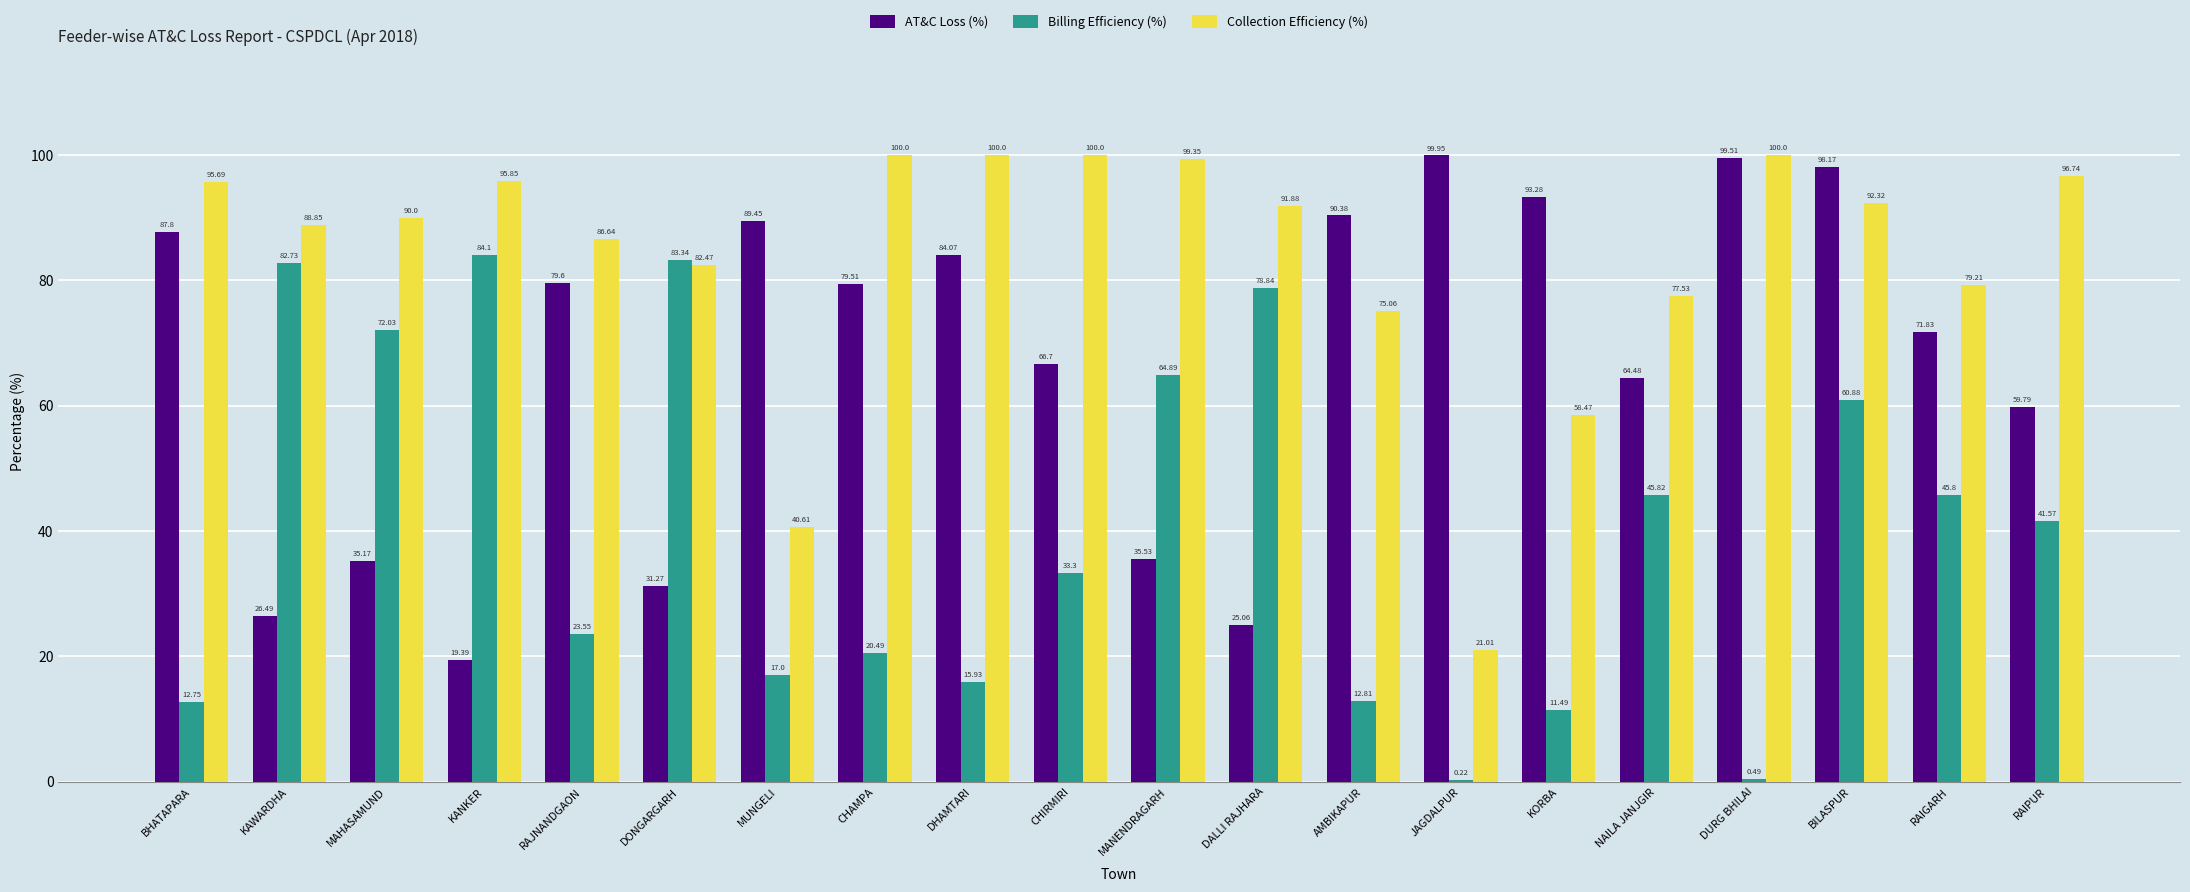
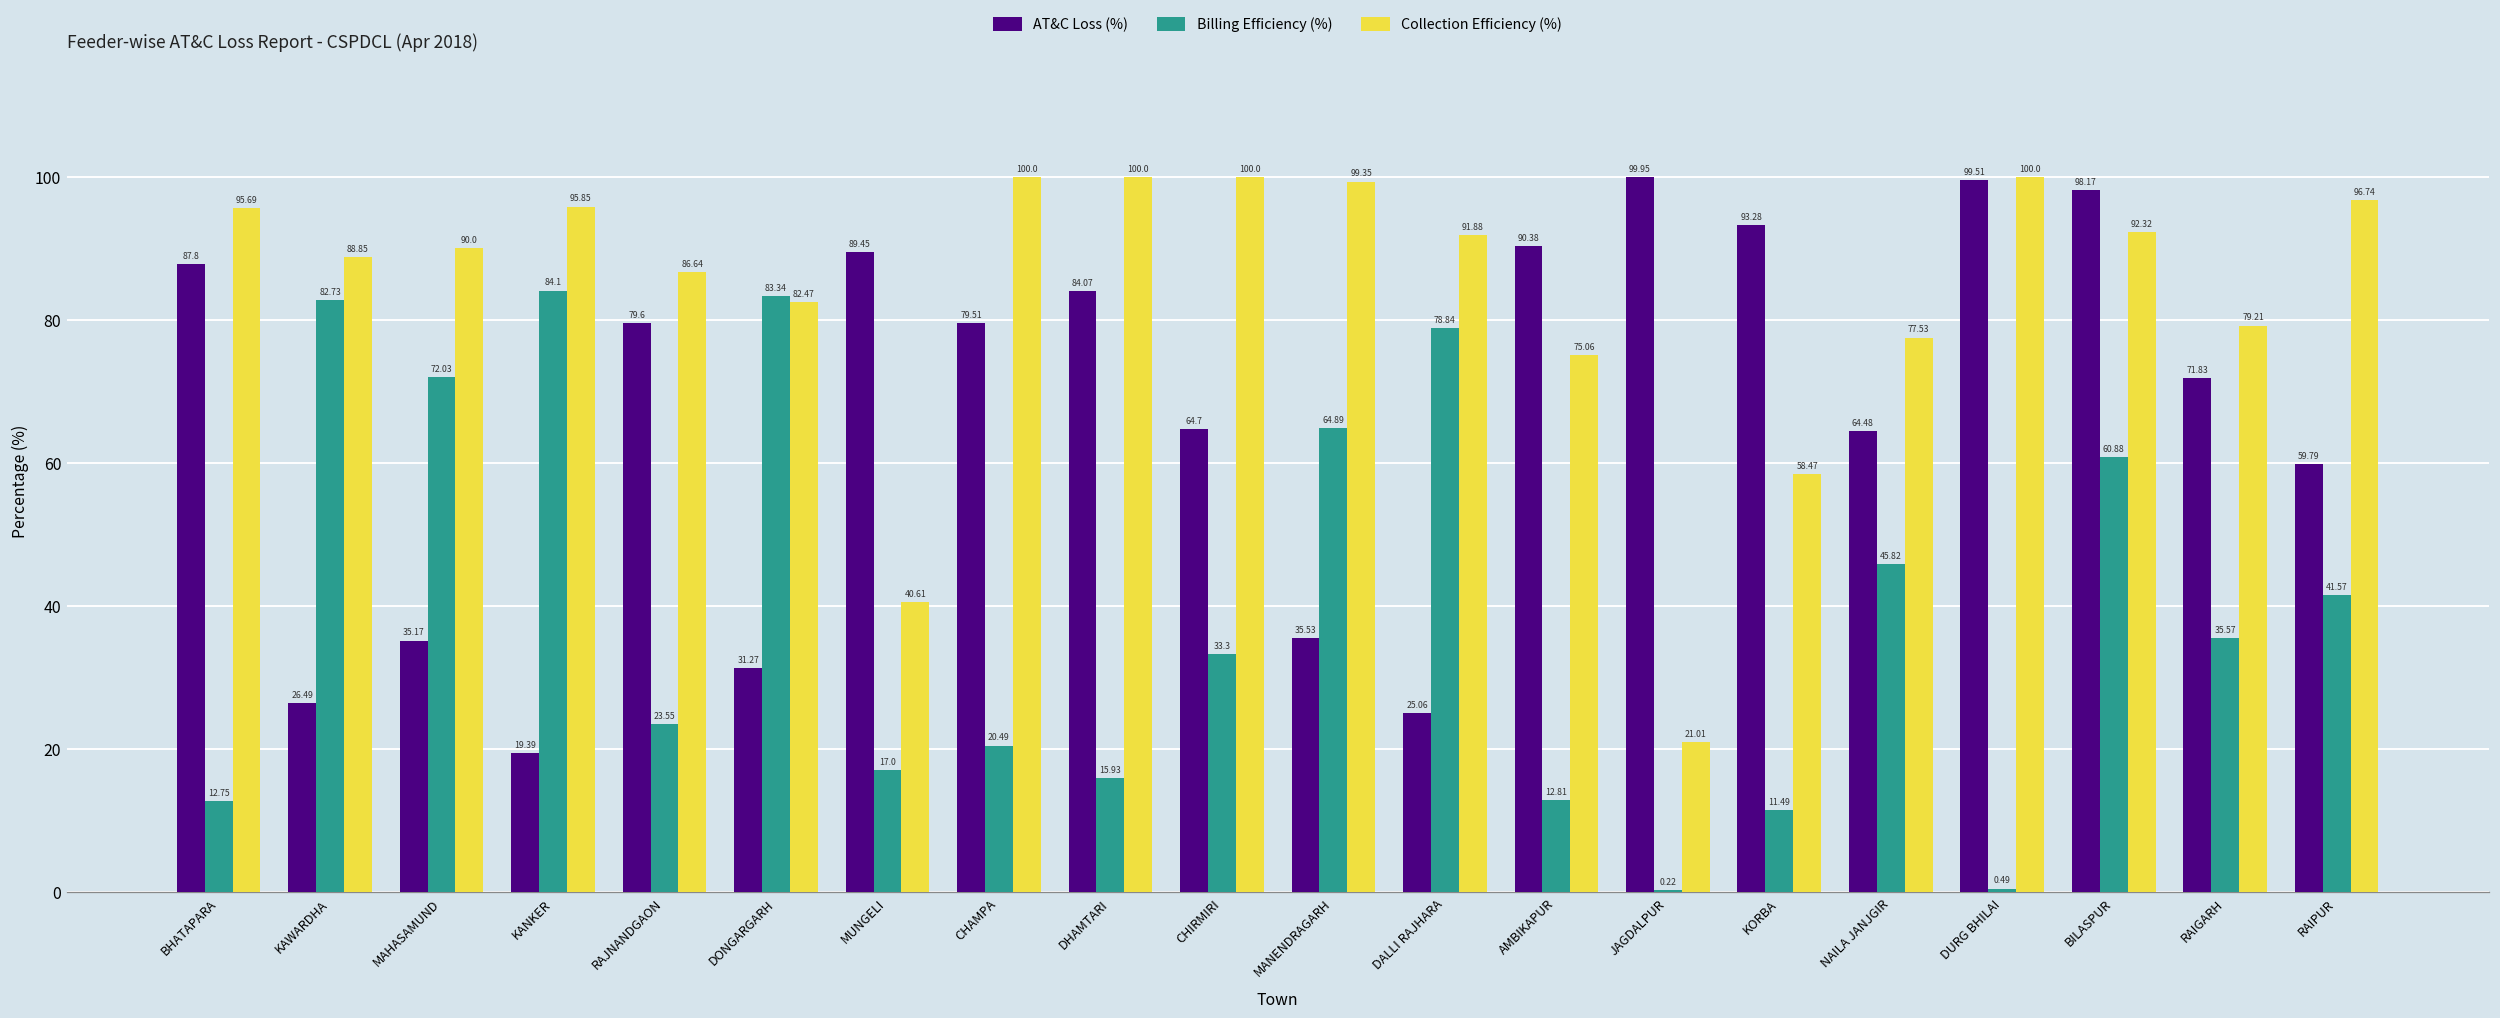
AT&C Loss (%), CHIRMIRI: 66.7 -> 64.7
Billing Efficiency (%), RAIGARH: 45.8 -> 35.57
